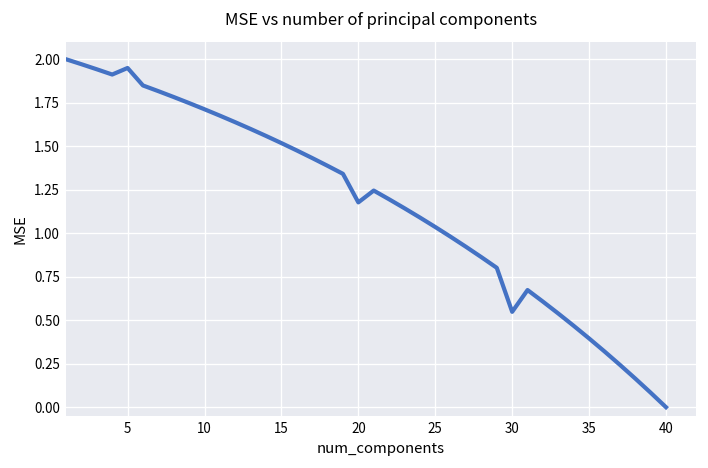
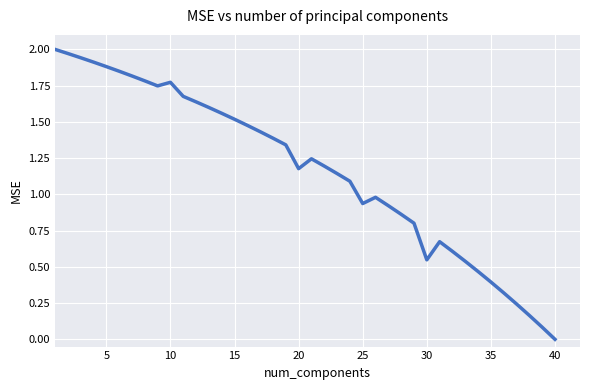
5: 1.95 -> 1.88
10: 1.71 -> 1.77
25: 1.04 -> 0.94
